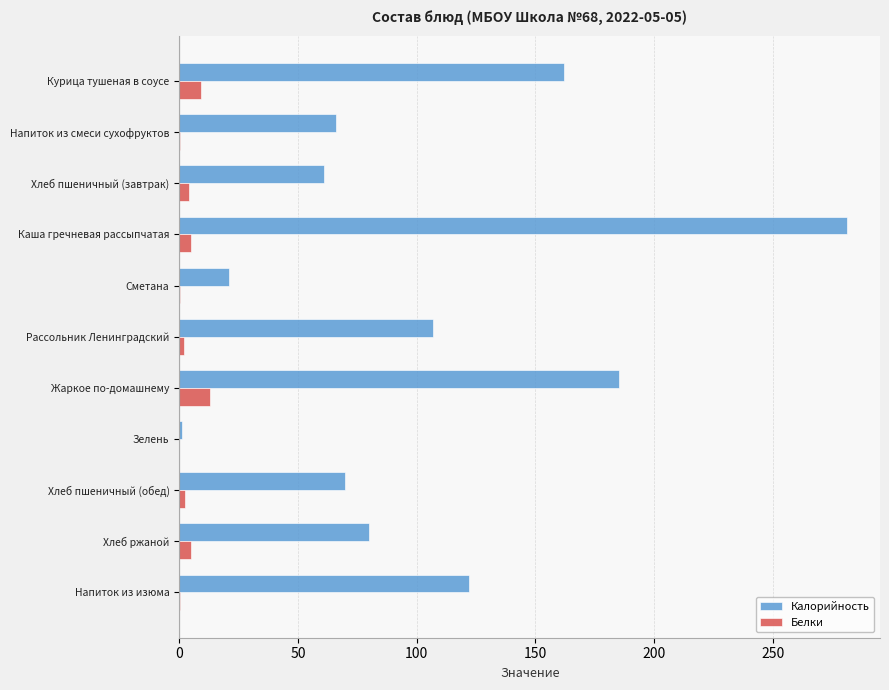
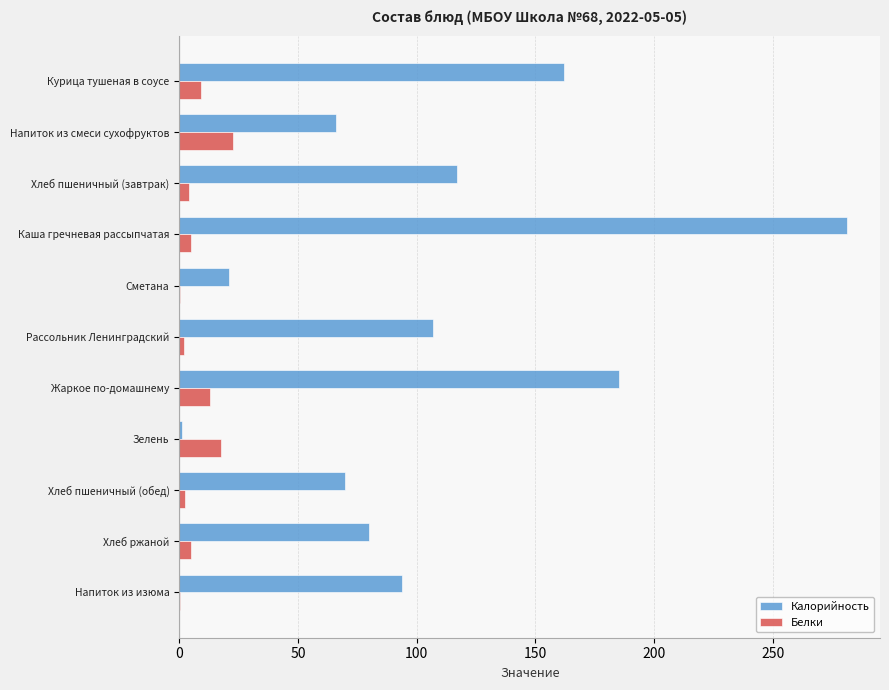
Белки, Напиток из смеси сухофруктов: 0 -> 23
Калорийность, Хлеб пшеничный (завтрак): 61 -> 117
Белки, Зелень: 0 -> 18
Калорийность, Напиток из изюма: 122 -> 94
